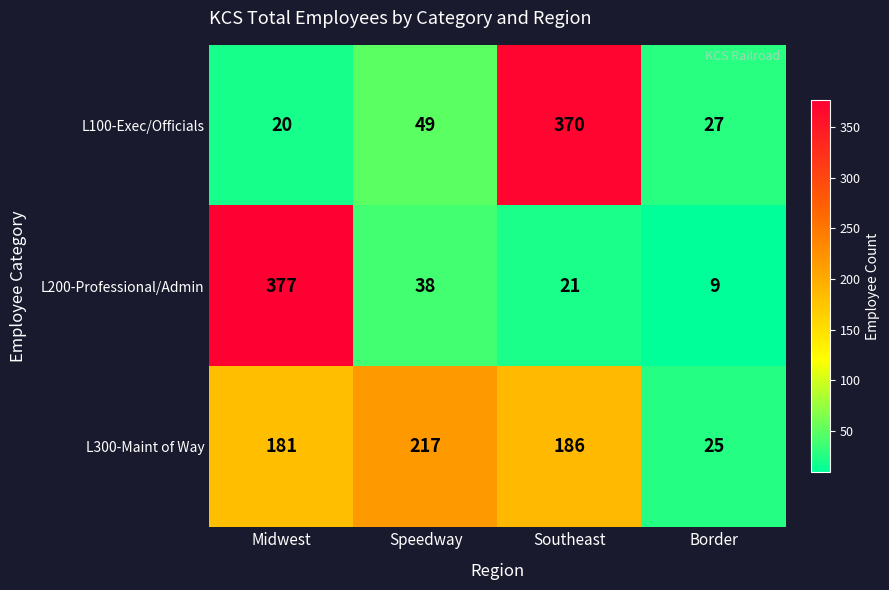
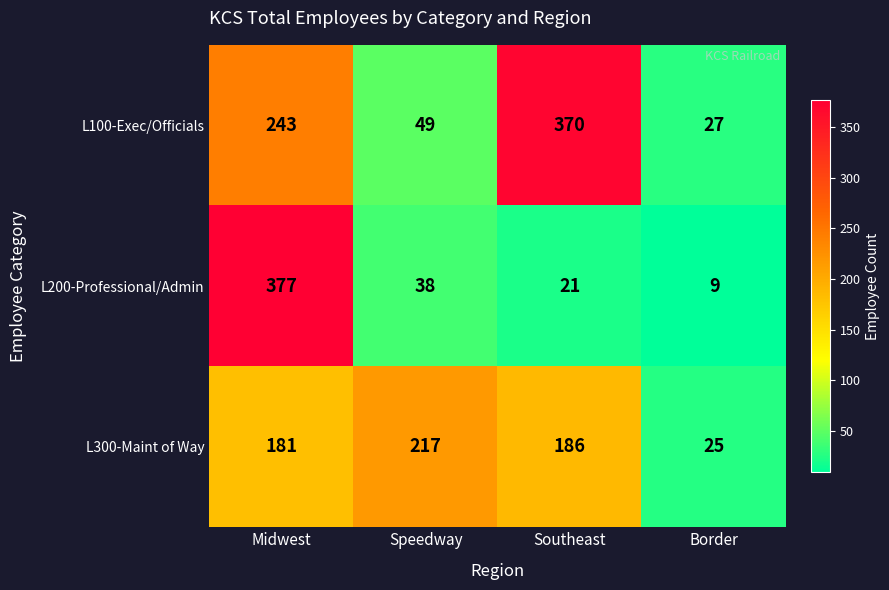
L100-Exec/Officials, Midwest: 20 -> 243
